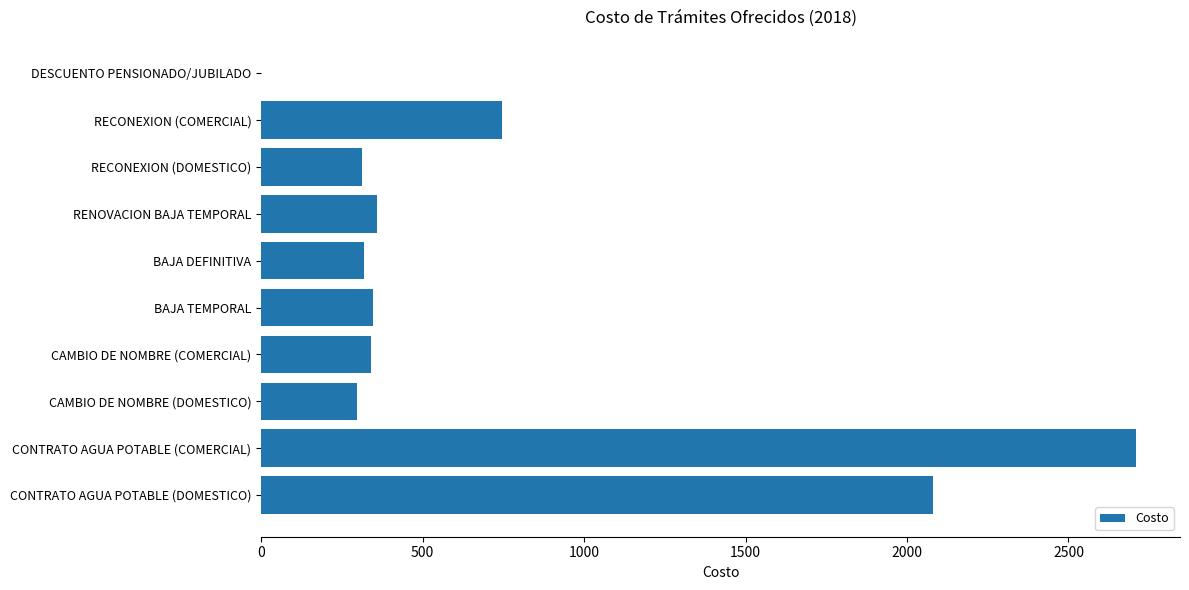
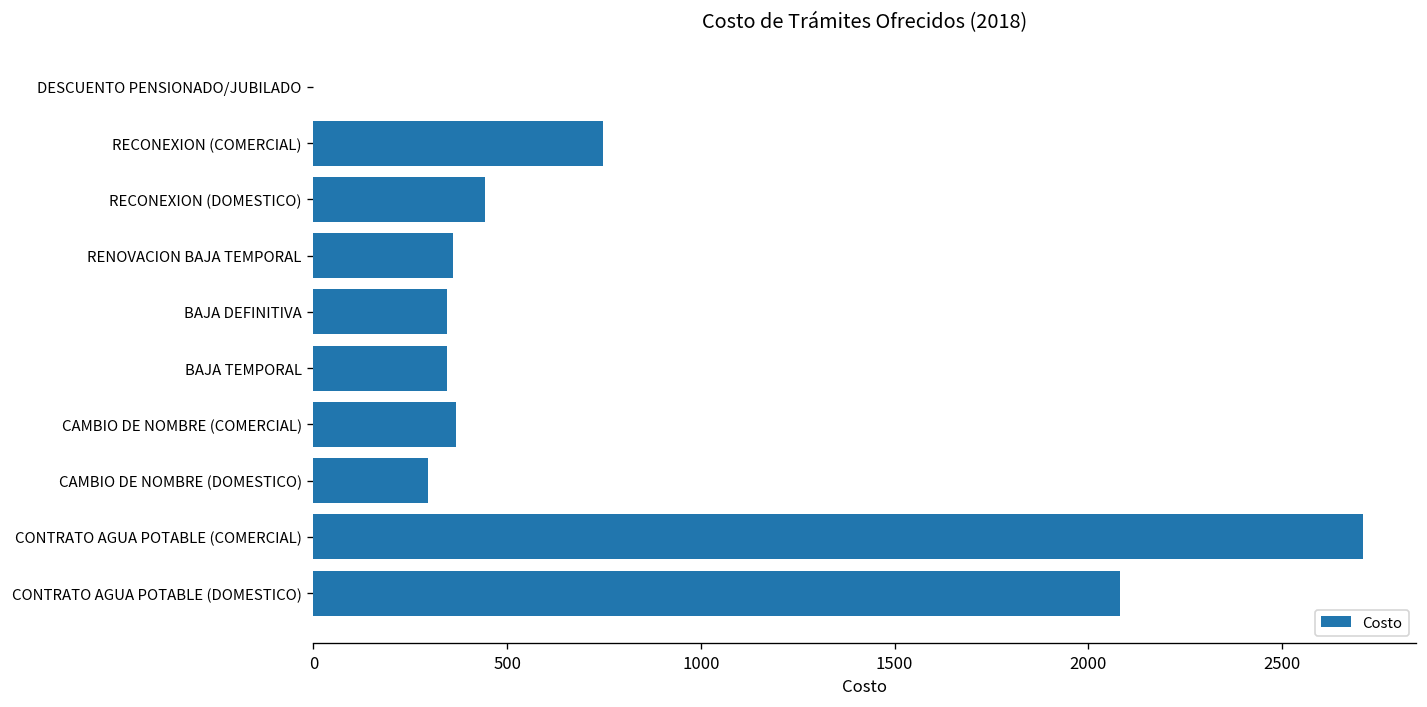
RECONEXION (DOMESTICO): 310 -> 440
BAJA DEFINITIVA: 320 -> 350
CAMBIO DE NOMBRE (COMERCIAL): 340 -> 370
